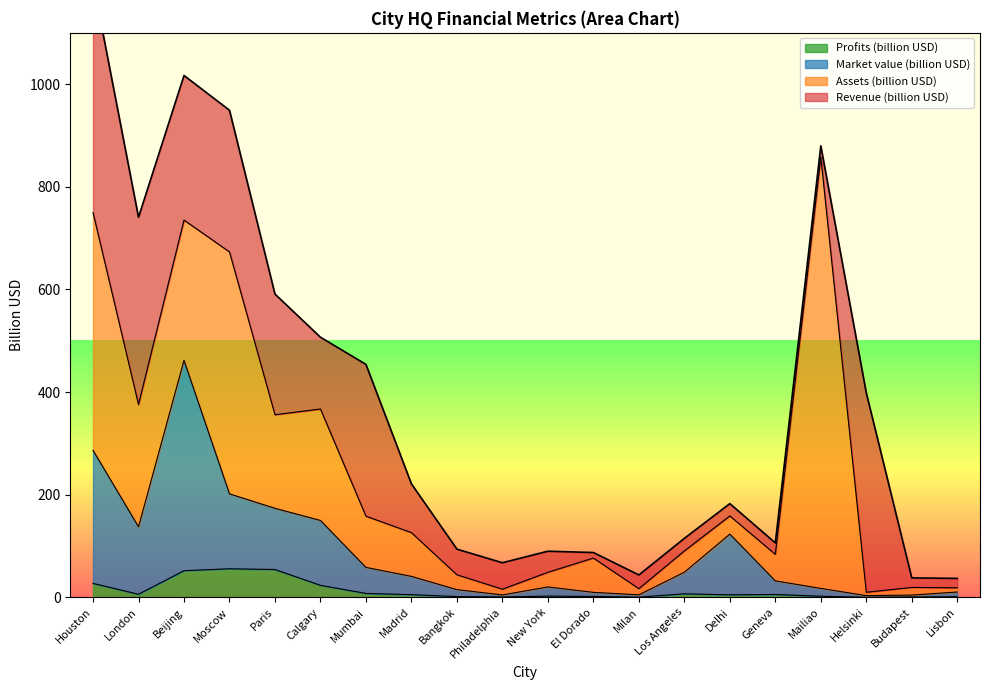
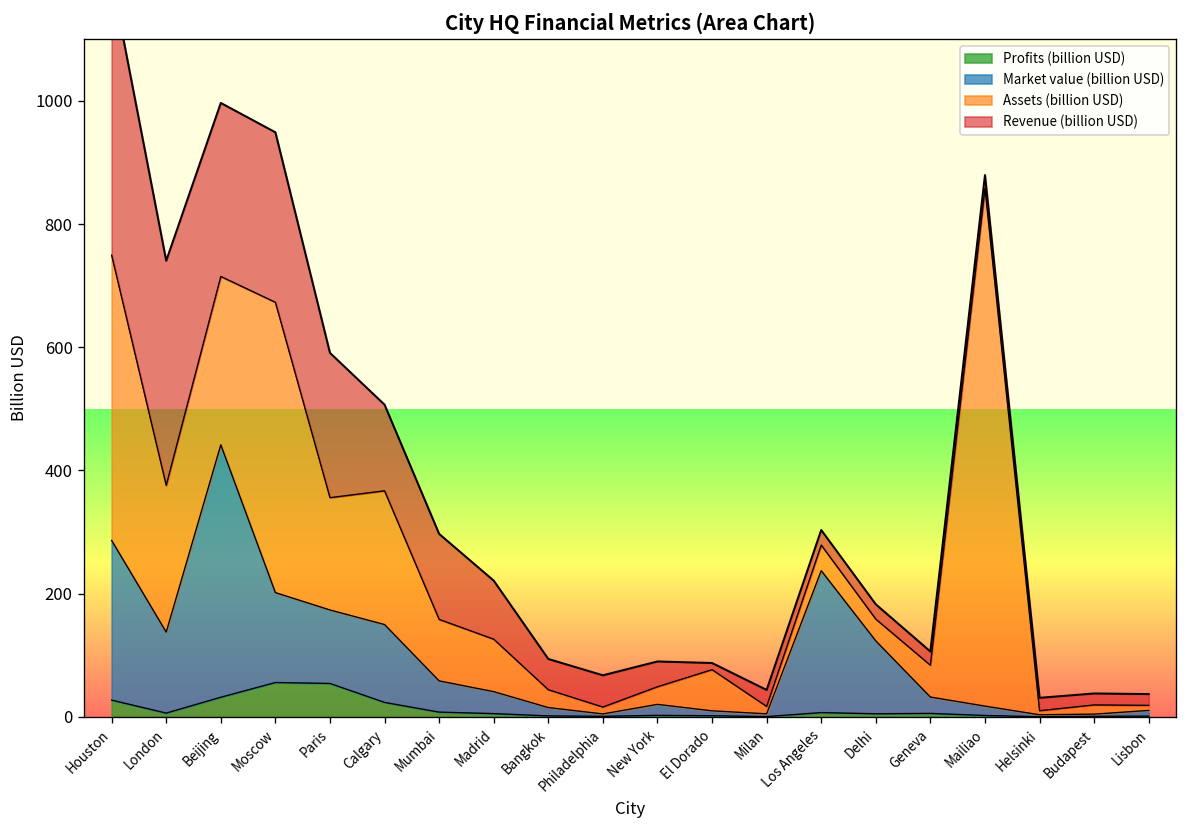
Profits (billion USD), Beijing: 50 -> 30
Revenue (billion USD), Mumbai: 300 -> 140
Market value (billion USD), Los Angeles: 40 -> 230
Revenue (billion USD), Helsinki: 390 -> 20
